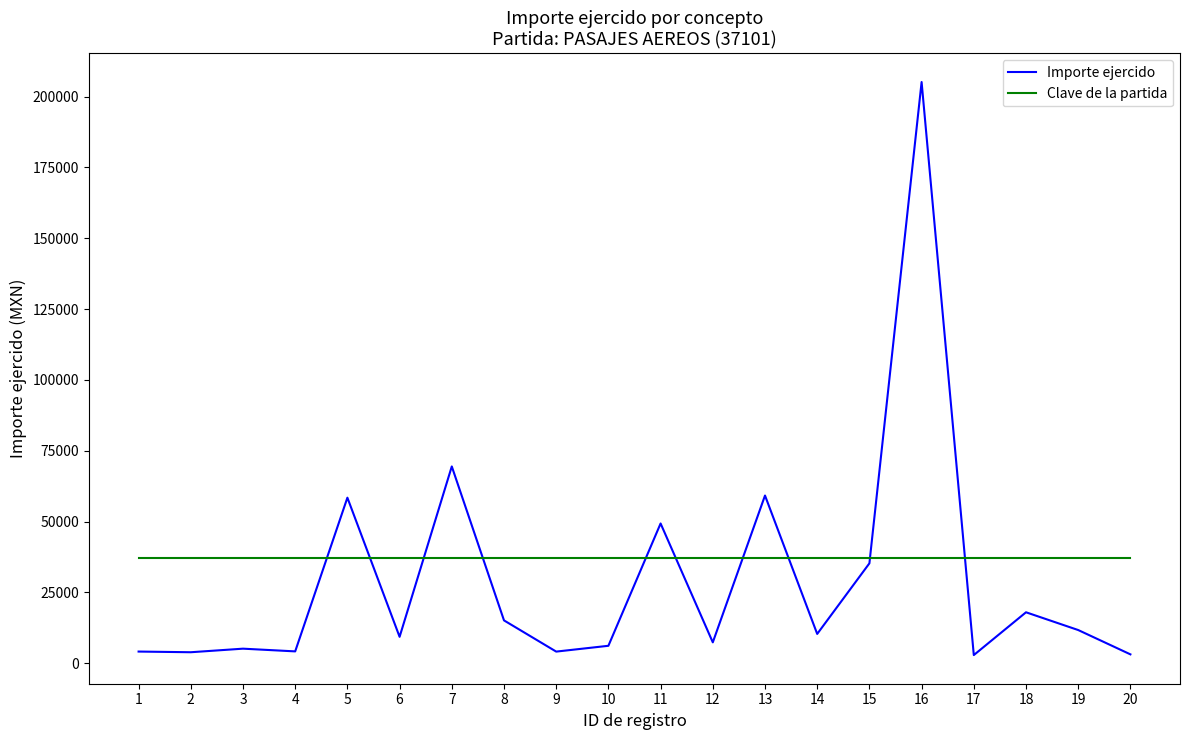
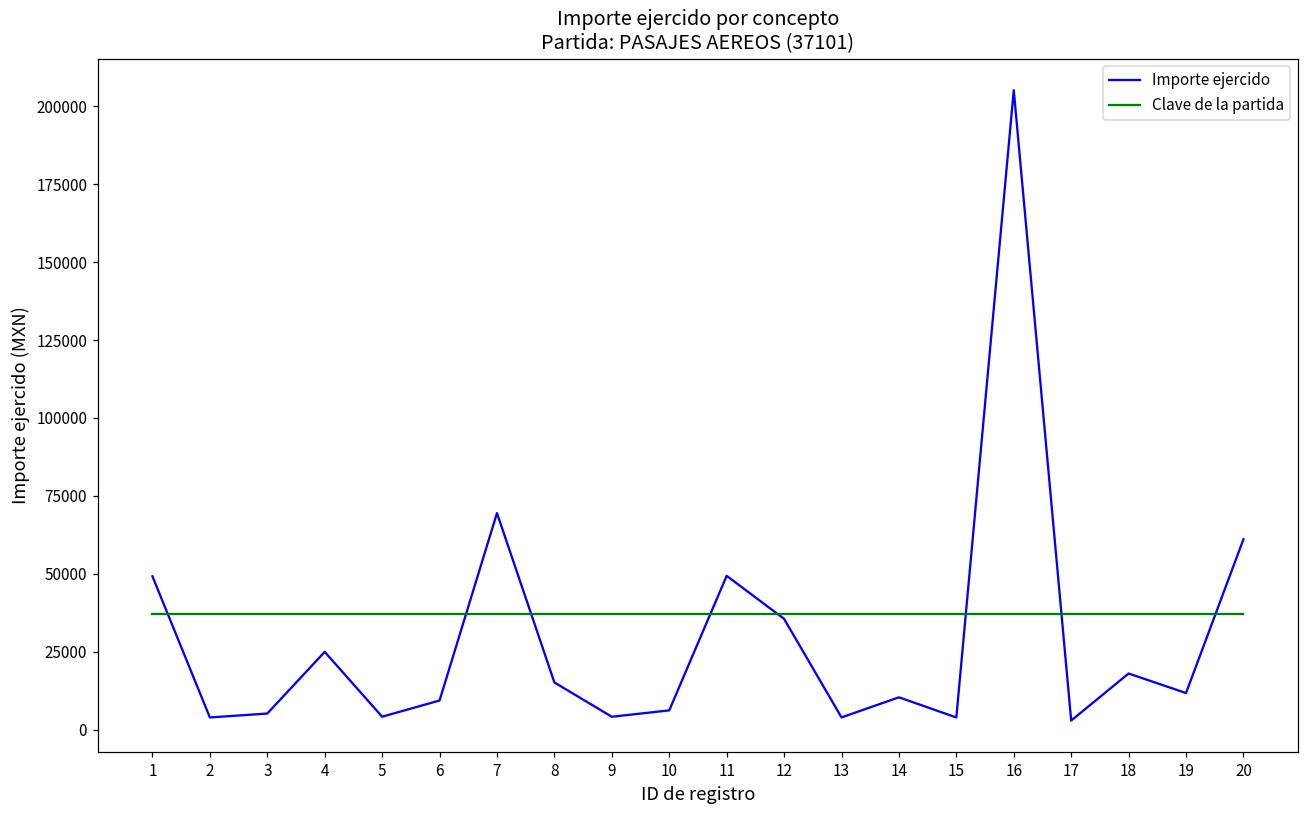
Importe ejercido, 1: 4000 -> 49000
Importe ejercido, 4: 4000 -> 25000
Importe ejercido, 5: 58000 -> 4000
Importe ejercido, 12: 7000 -> 36000
Importe ejercido, 13: 59000 -> 4000
Importe ejercido, 15: 35000 -> 4000
Importe ejercido, 20: 3000 -> 61000
